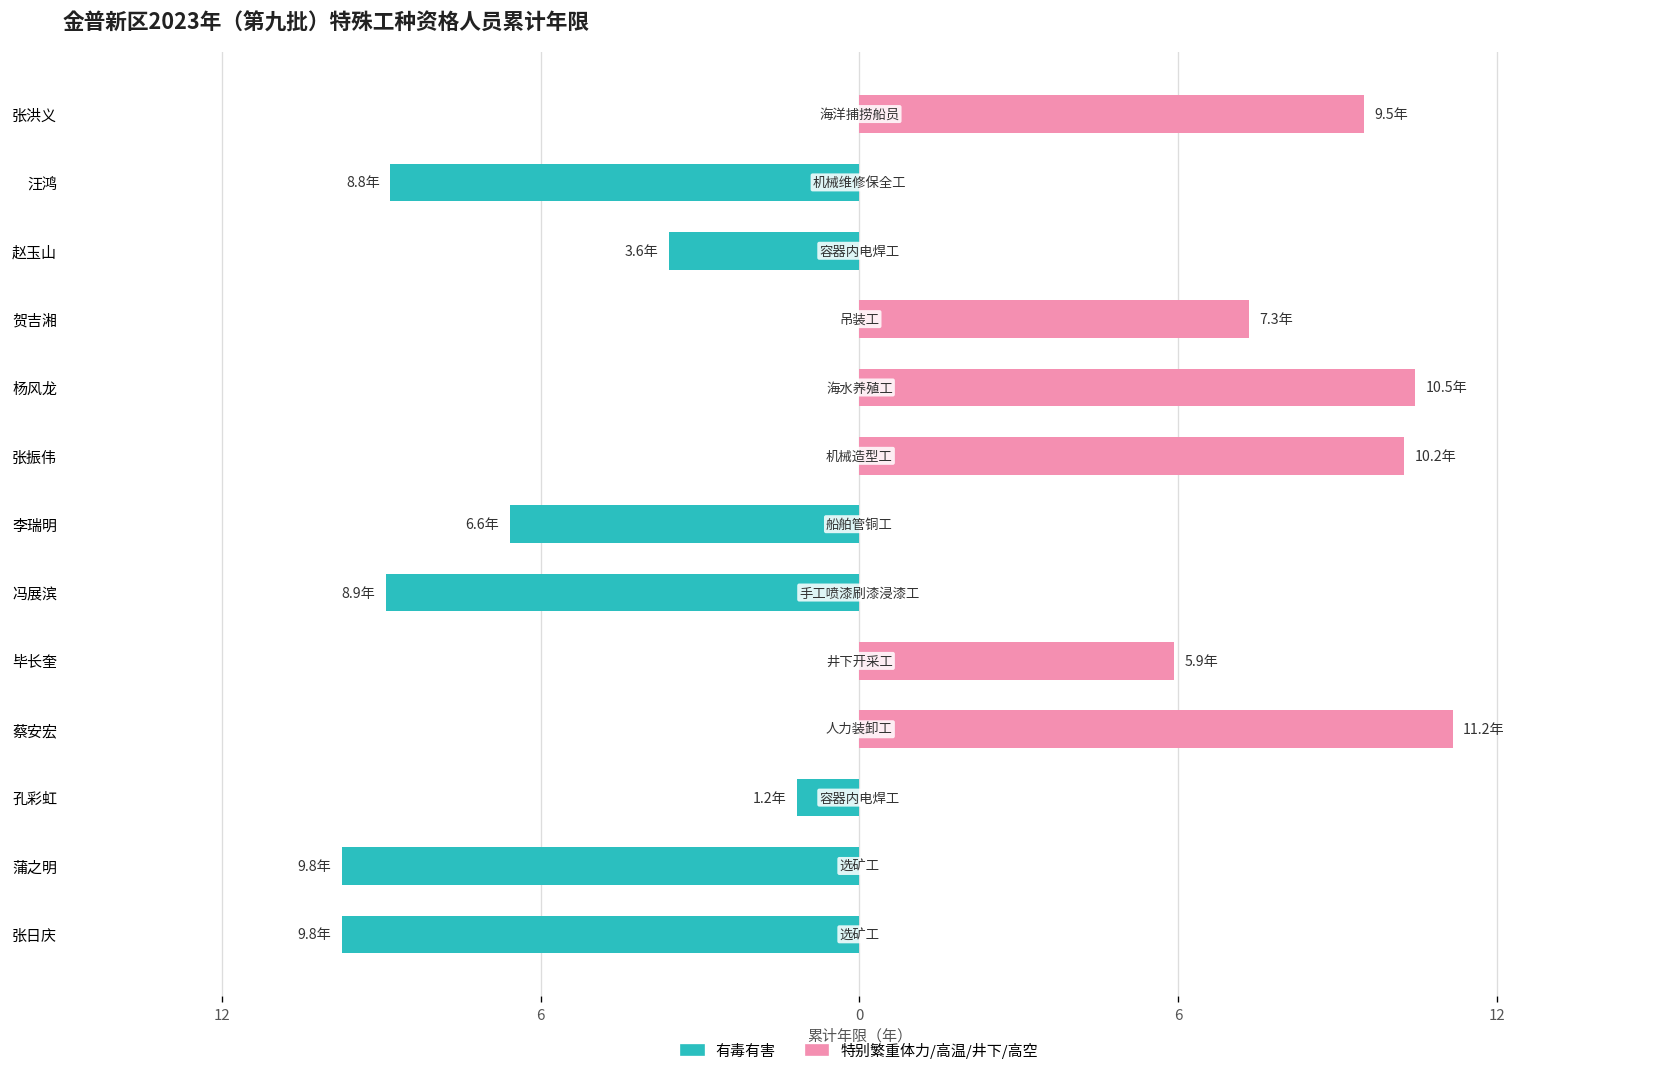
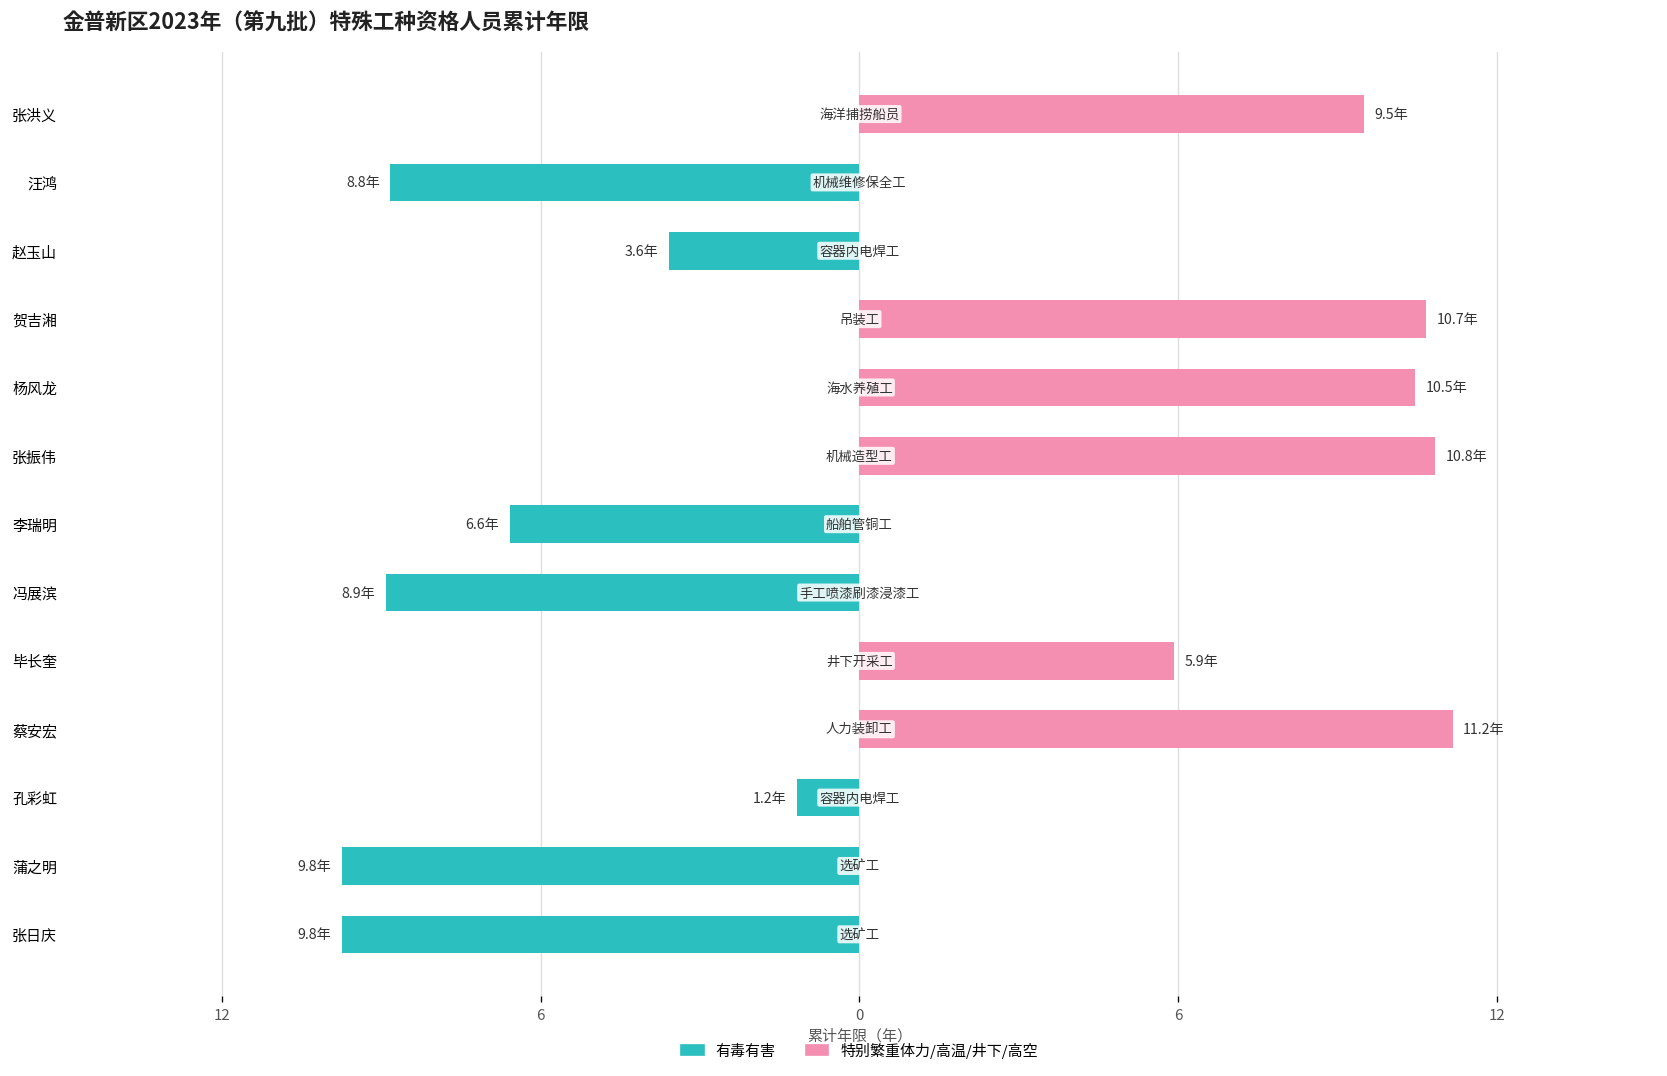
特别繁重体力/高温/井下/高空, 贺吉湘: 7.3年 -> 10.7年
特别繁重体力/高温/井下/高空, 张振伟: 10.2年 -> 10.8年
